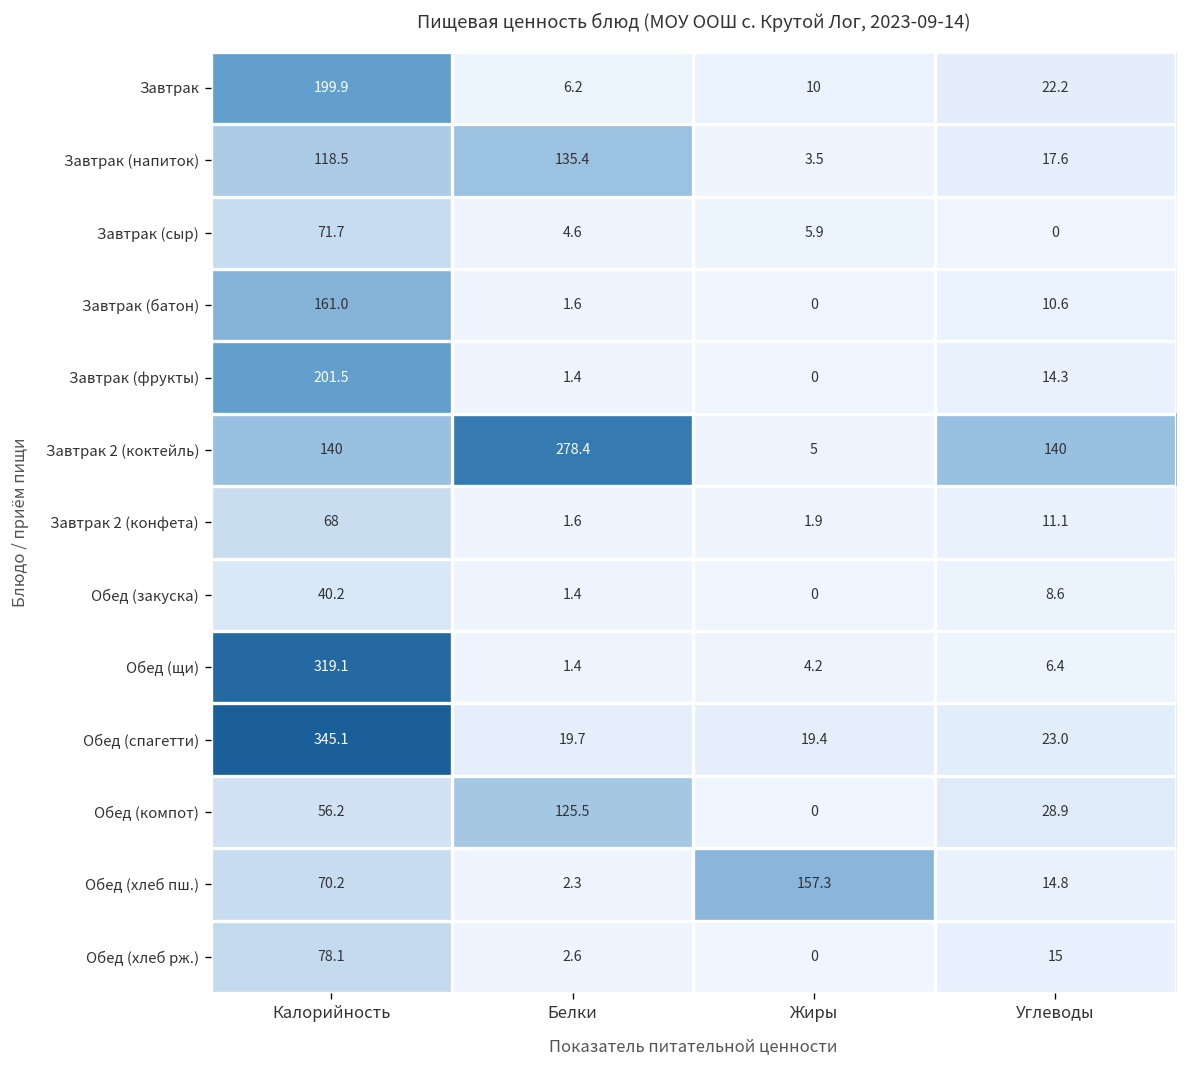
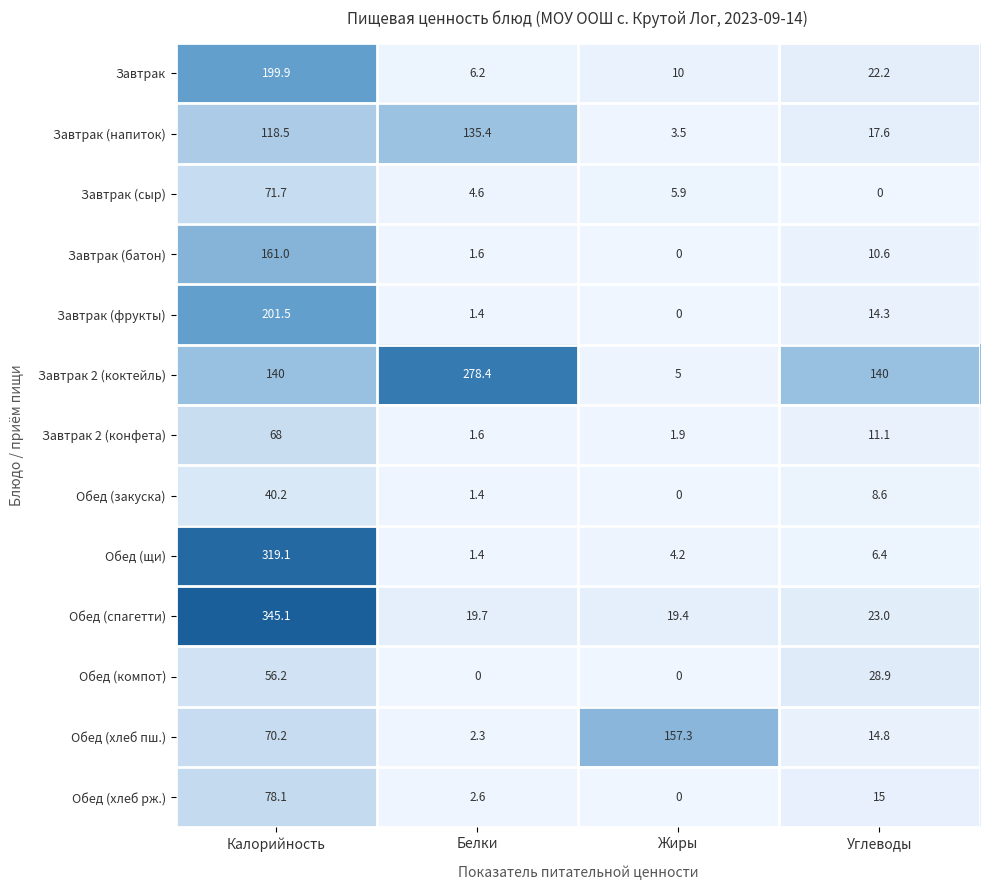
Обед (компот), Белки: 125.5 -> 0
